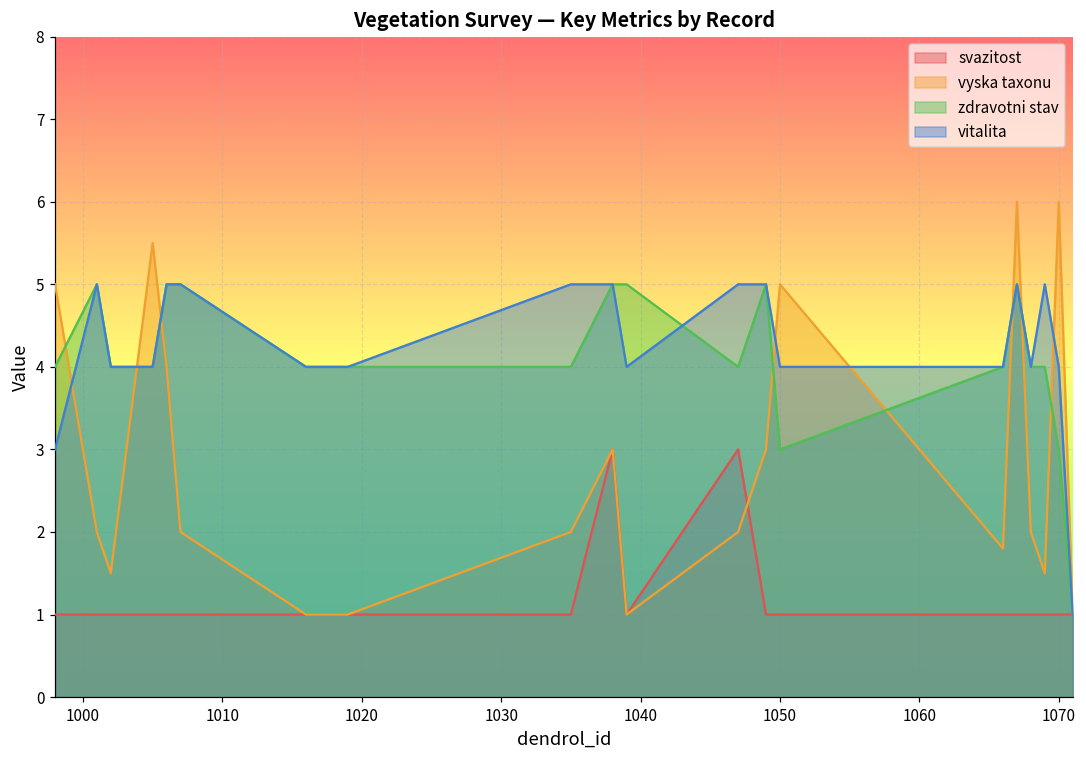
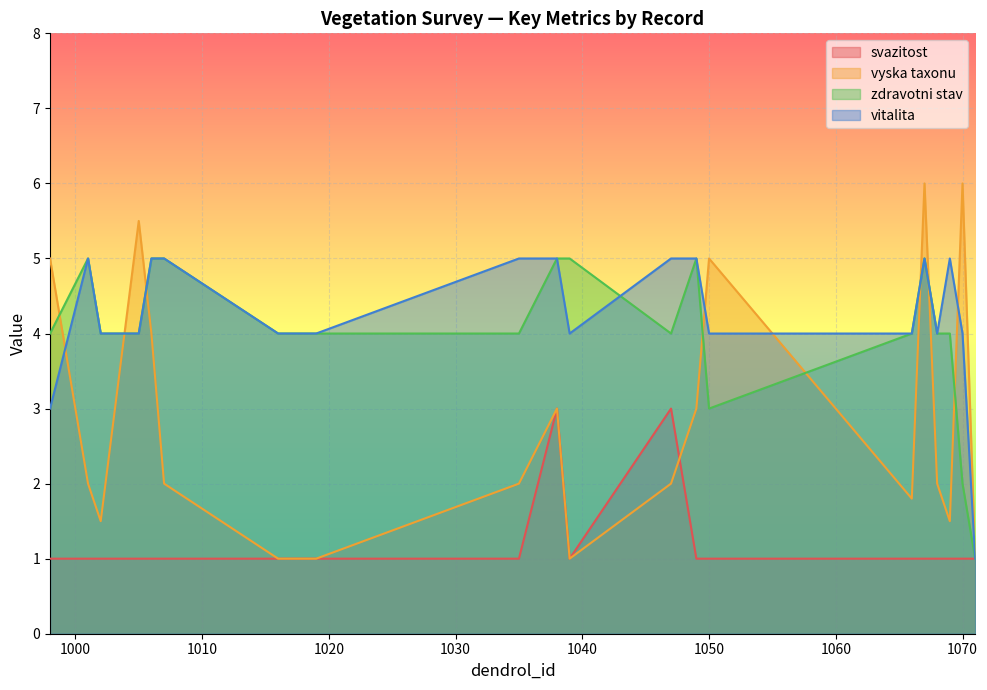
zdravotni stav, 1070: 3 -> 2
